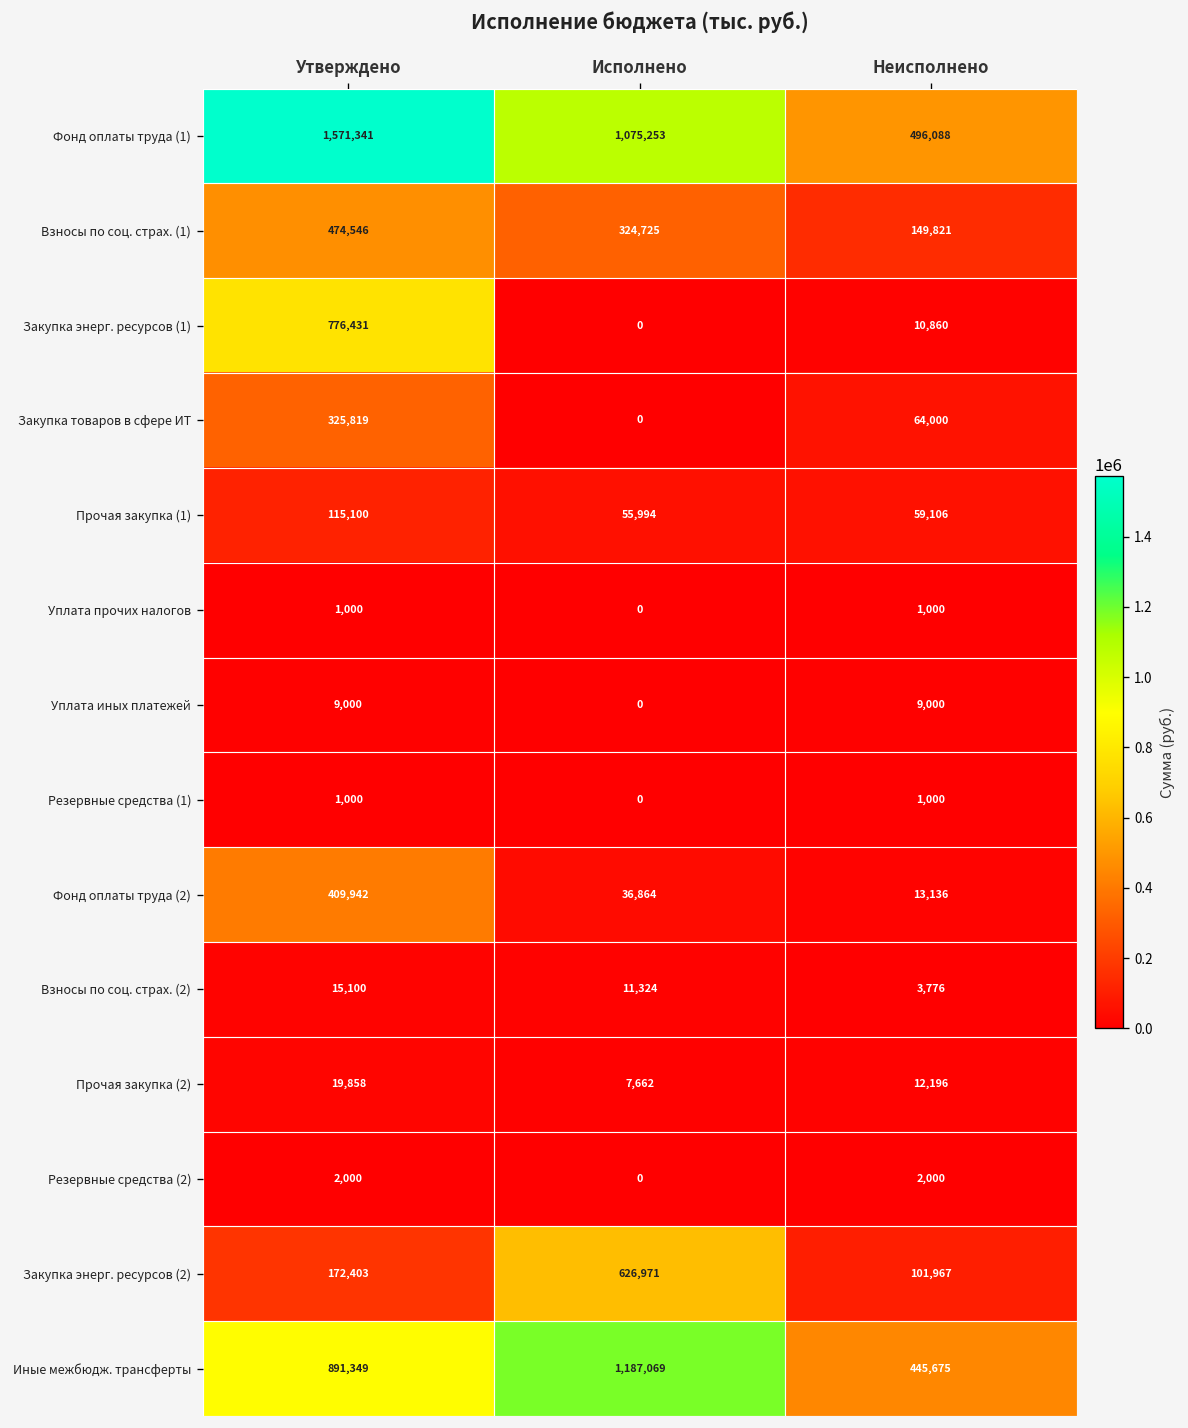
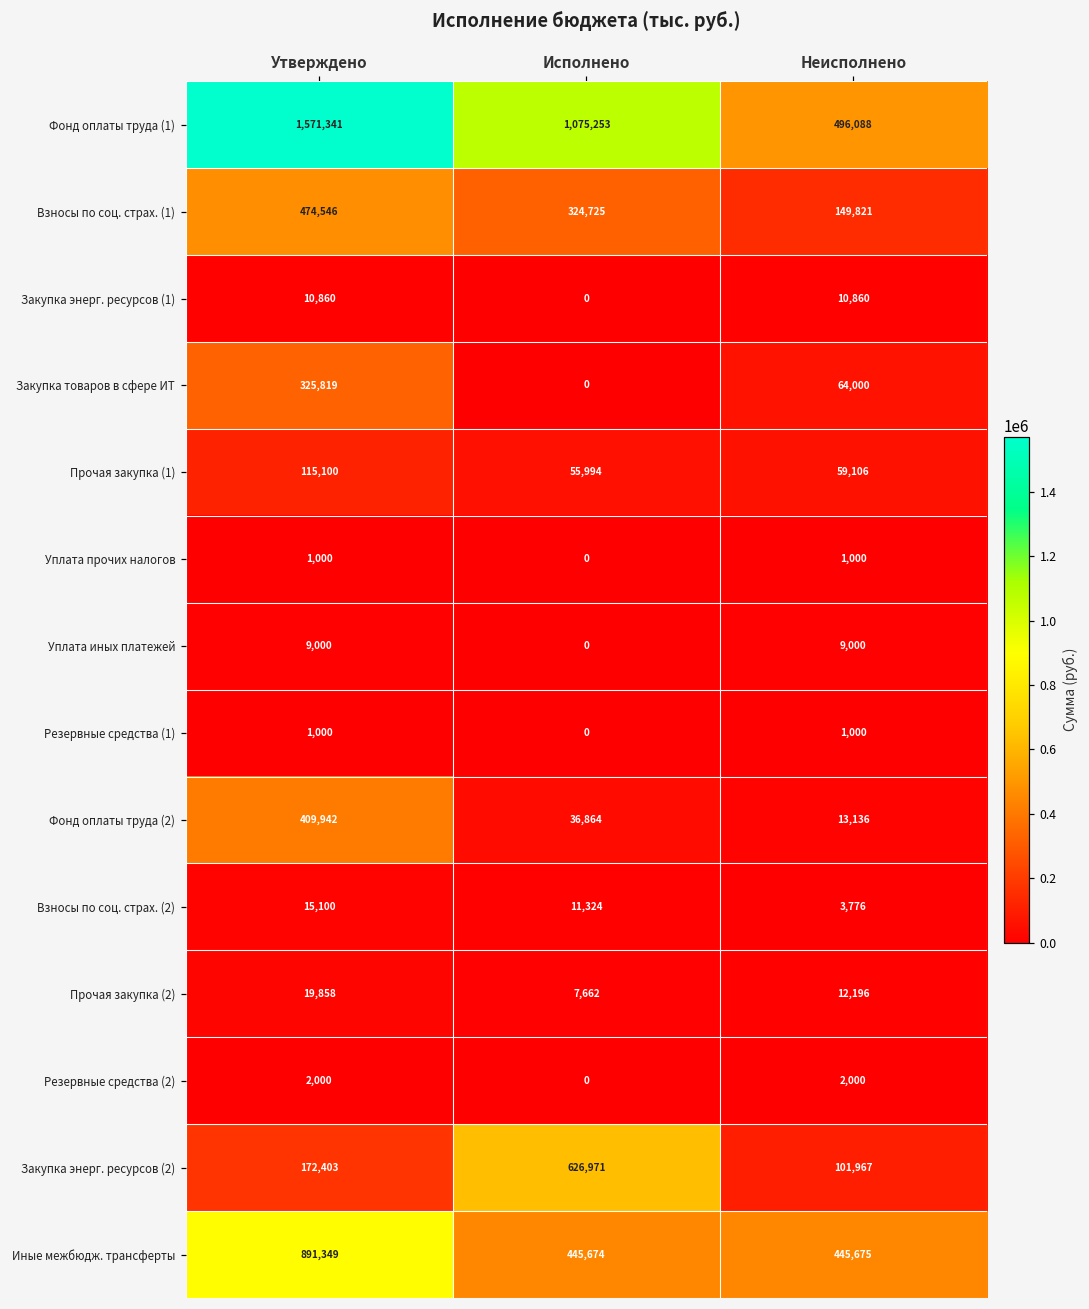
Закупка энерг. ресурсов (1), Утверждено: 776,431 -> 10,860
Иные межбюдж. трансферты, Исполнено: 1,187,069 -> 445,674
